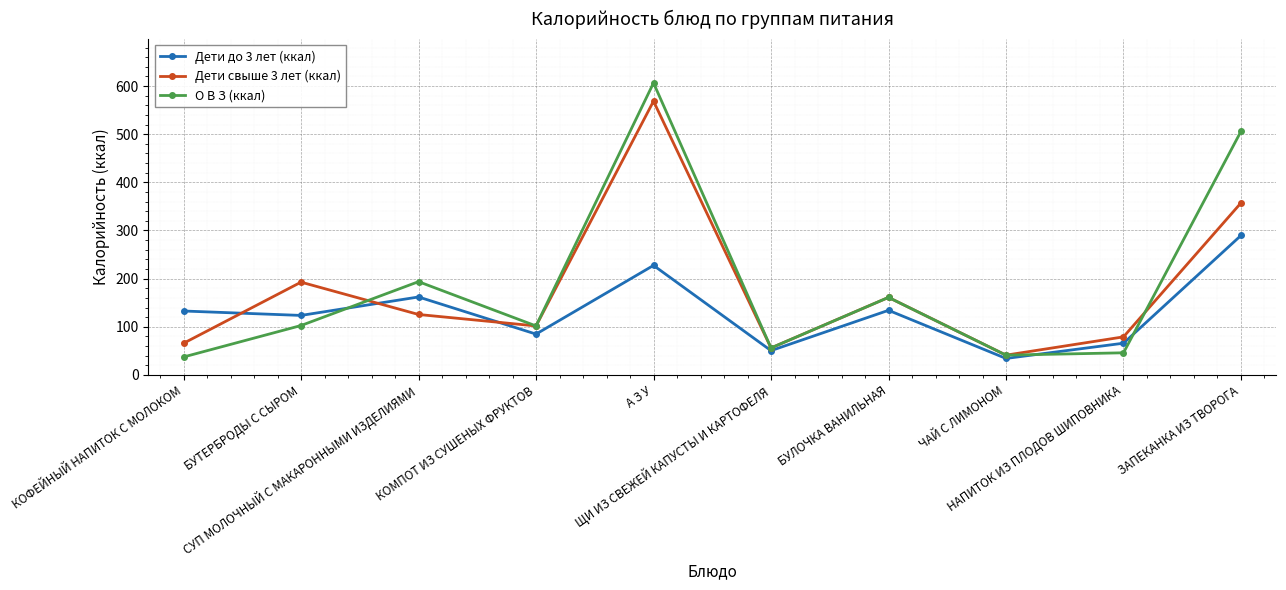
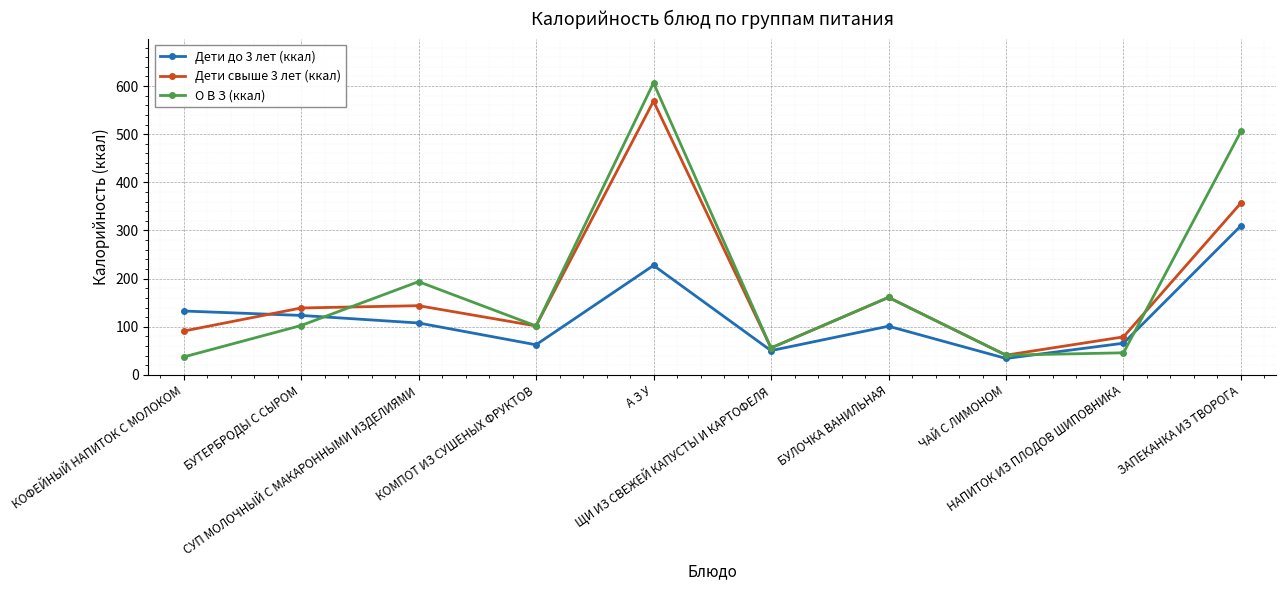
Дети свыше 3 лет (ккал), КОФЕЙНЫЙ НАПИТОК С МОЛОКОМ: 70 -> 90
Дети свыше 3 лет (ккал), БУТЕРБРОДЫ С СЫРОМ: 190 -> 140
Дети до 3 лет (ккал), СУП МОЛОЧНЫЙ С МАКАРОННЫМИ ИЗДЕЛИЯМИ: 160 -> 110
Дети свыше 3 лет (ккал), СУП МОЛОЧНЫЙ С МАКАРОННЫМИ ИЗДЕЛИЯМИ: 130 -> 140
Дети до 3 лет (ккал), КОМПОТ ИЗ СУШЕНЫХ ФРУКТОВ: 80 -> 60
Дети до 3 лет (ккал), БУЛОЧКА ВАНИЛЬНАЯ: 130 -> 100
Дети до 3 лет (ккал), ЗАПЕКАНКА ИЗ ТВОРОГА: 290 -> 310
